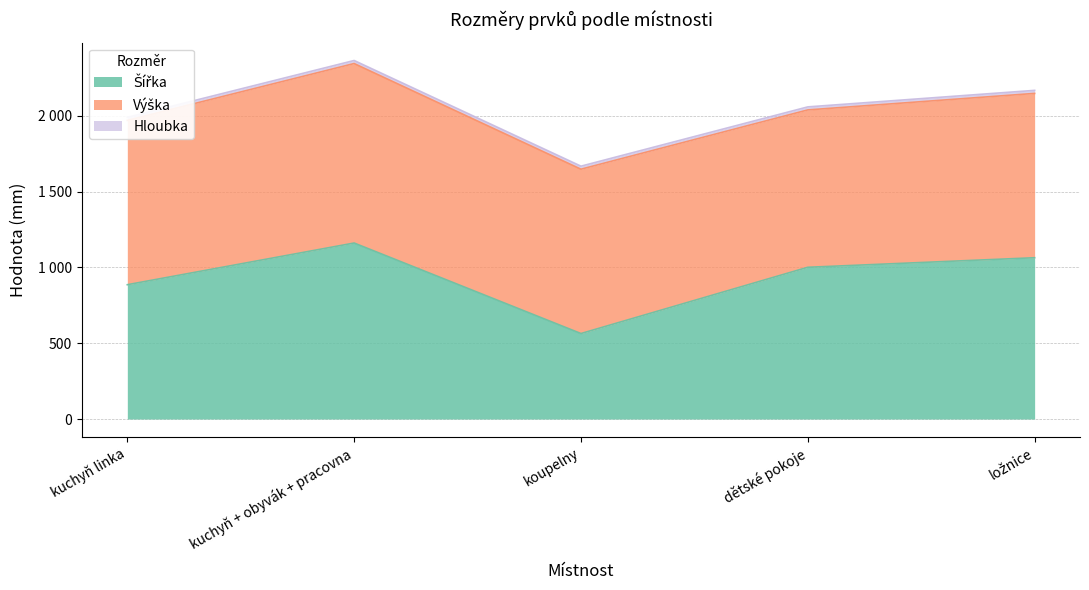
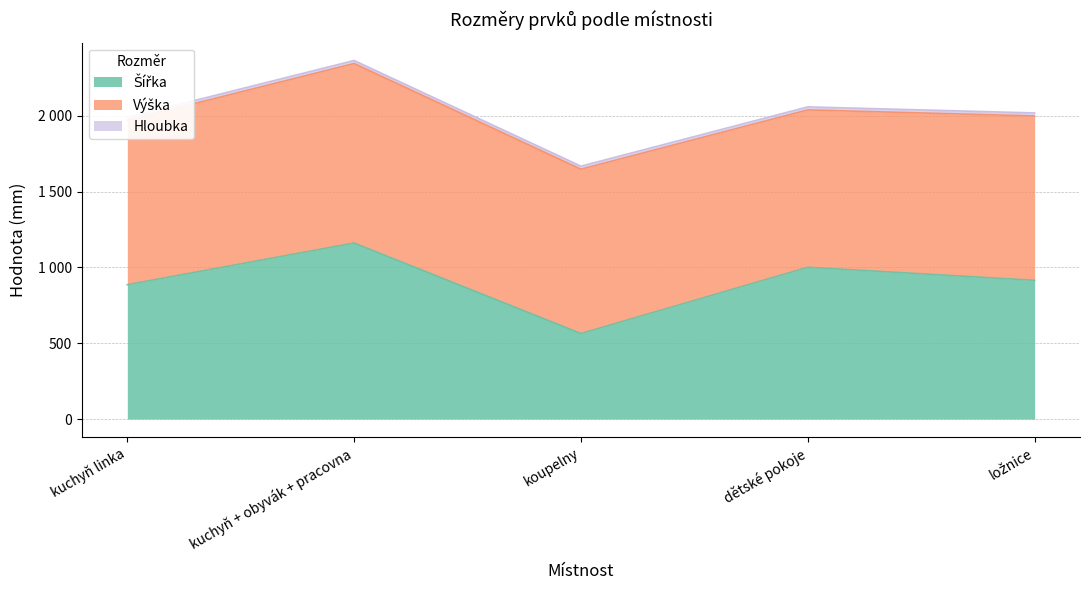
Šířka, ložnice: 1060 -> 920
